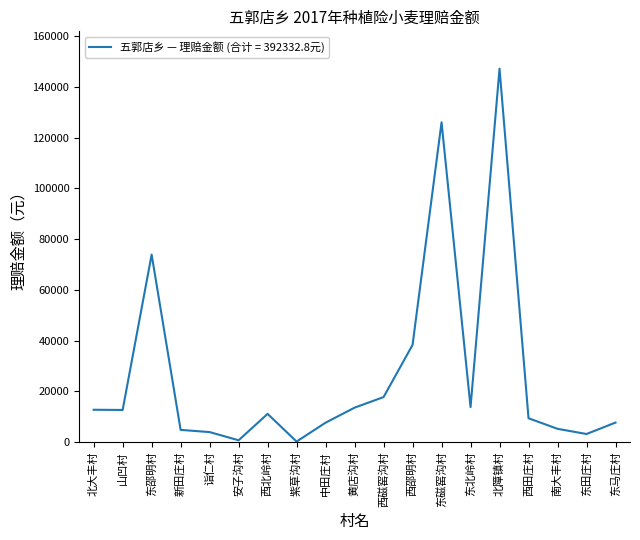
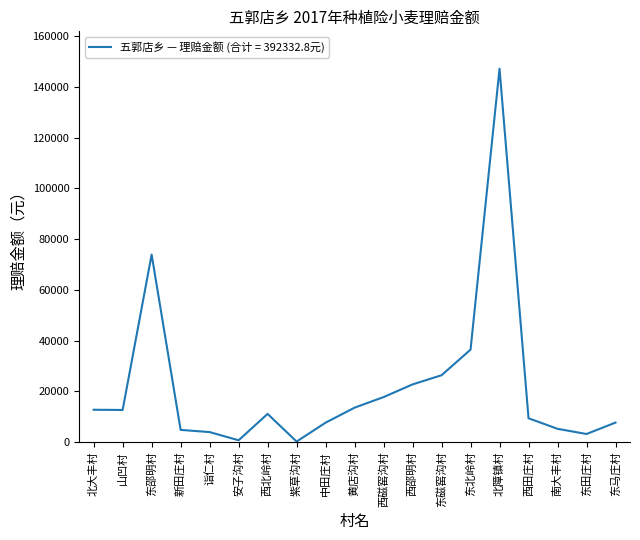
西邵明村: 38000 -> 23000
东磁窑沟村: 126000 -> 26000
东北岭村: 14000 -> 36000
